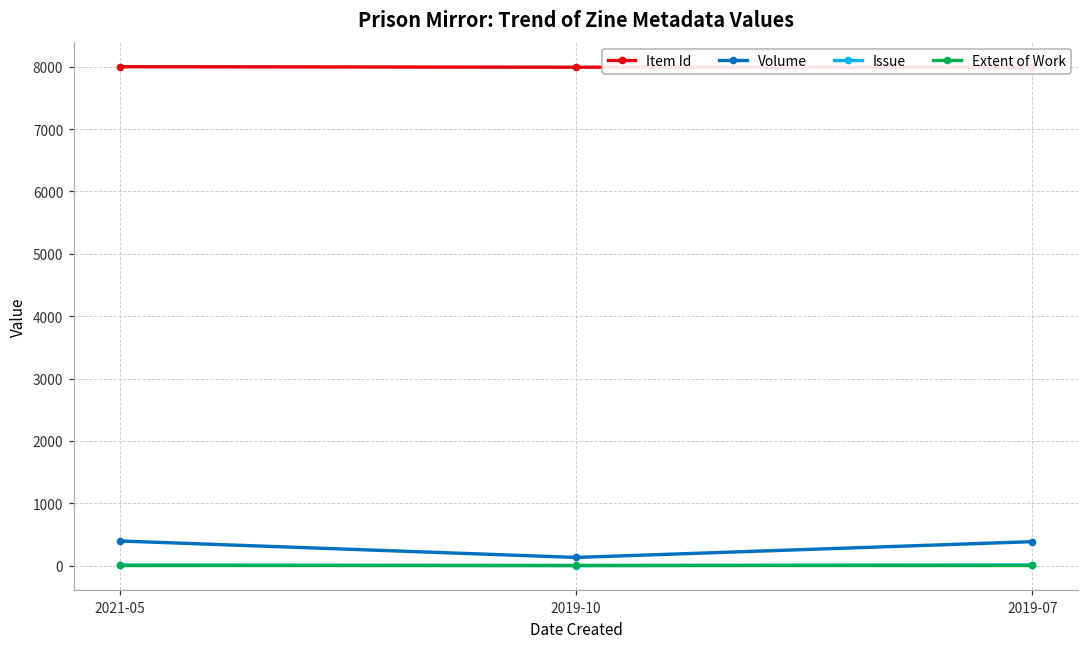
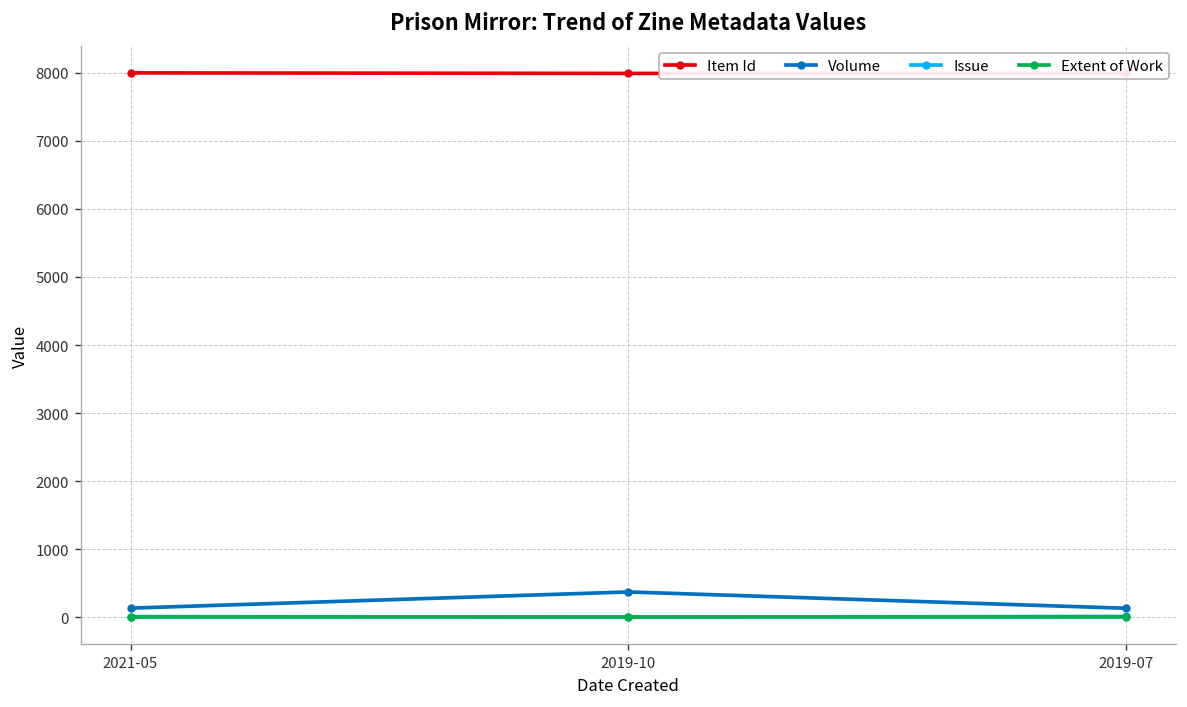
Volume, 2021-05: 400 -> 100
Volume, 2019-10: 100 -> 400
Volume, 2019-07: 400 -> 100
